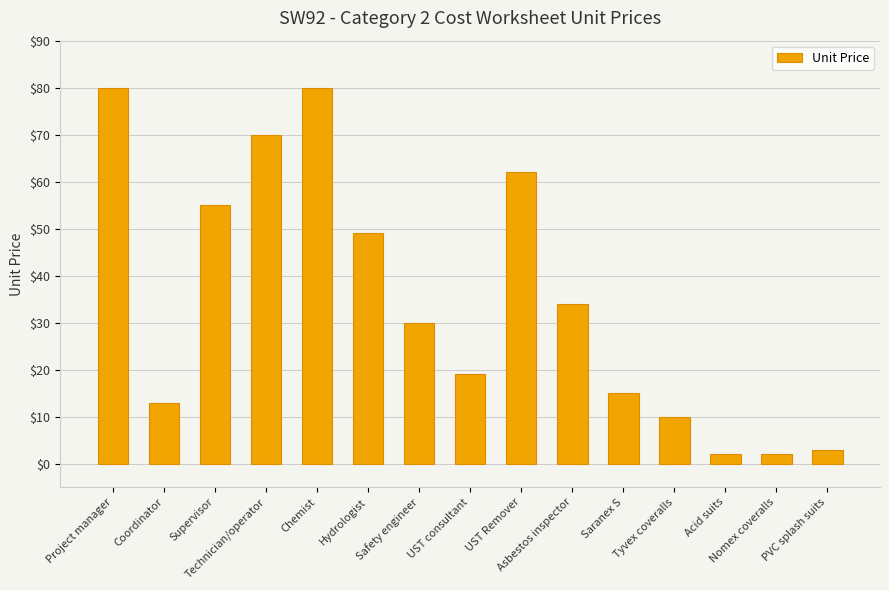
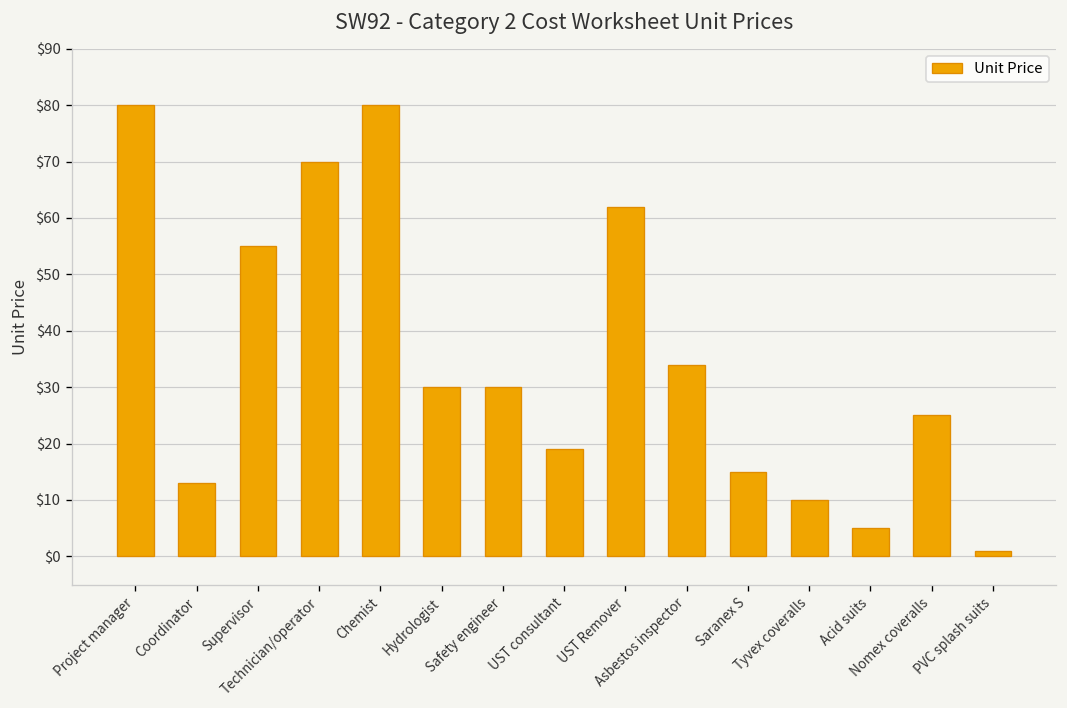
Hydrologist: $49 -> $30
Acid suits: $2 -> $5
Nomex coveralls: $2 -> $25
PVC splash suits: $3 -> $1
